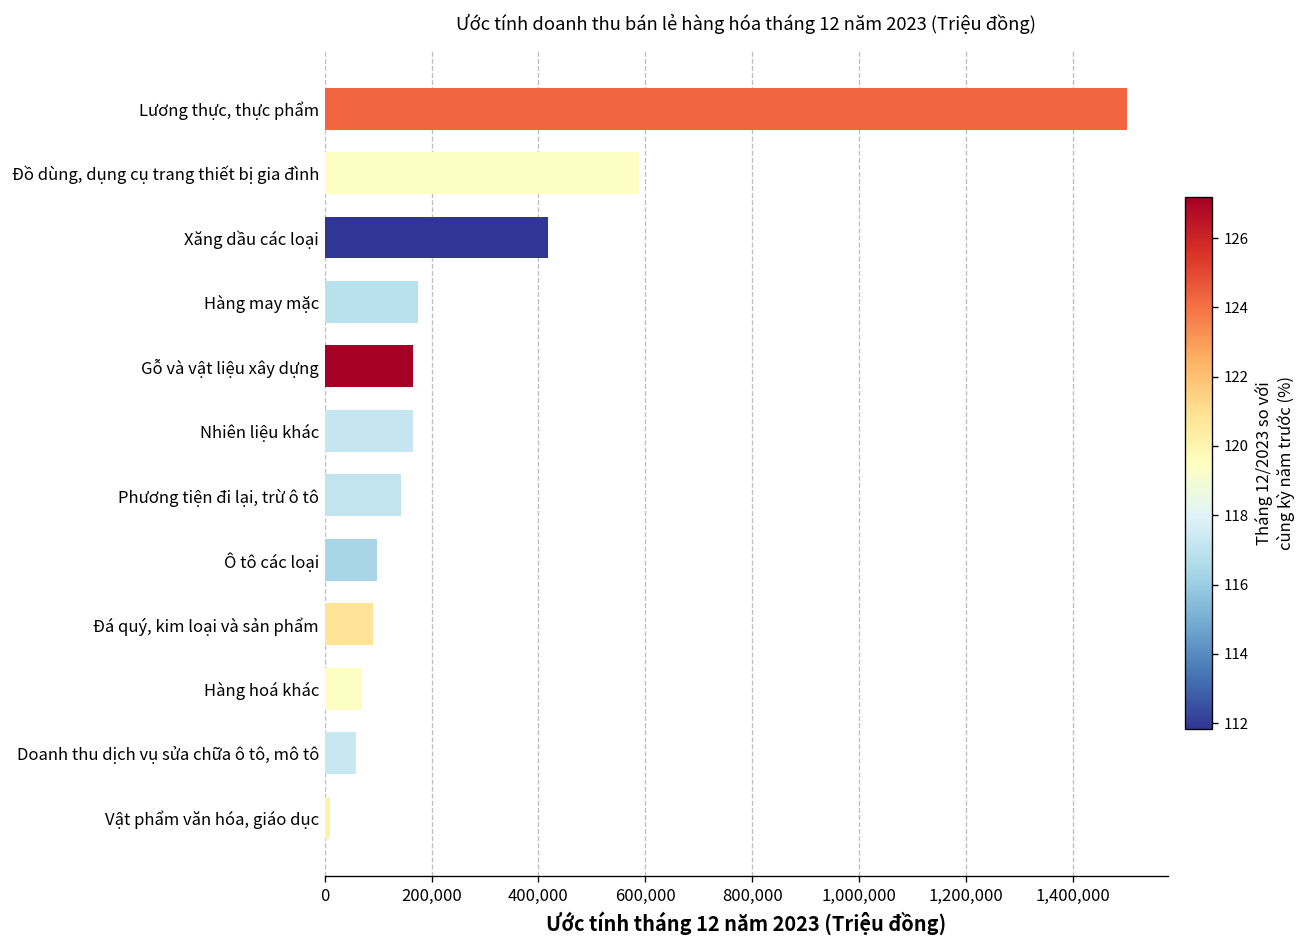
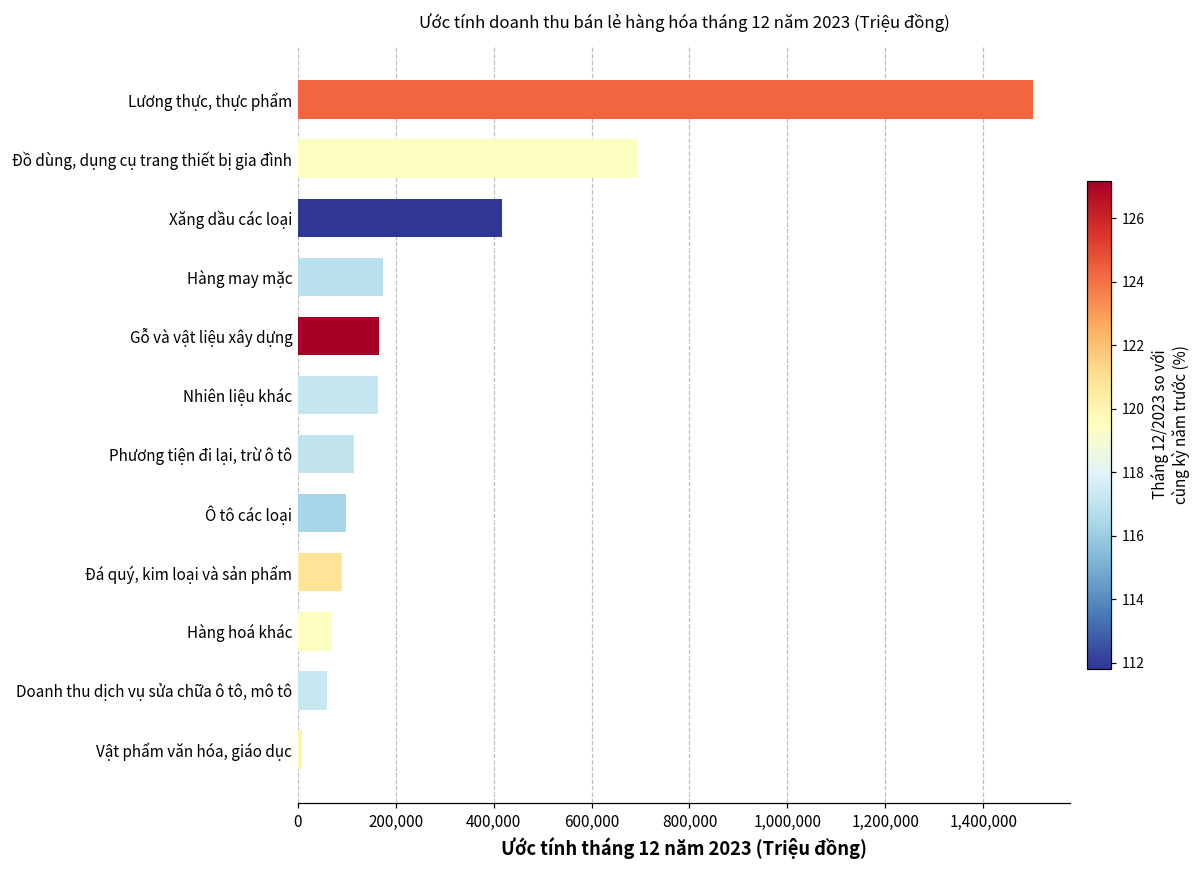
Đồ dùng, dụng cụ trang thiết bị gia đình: 590,000 -> 700,000
Phương tiện đi lại, trừ ô tô: 140,000 -> 120,000
